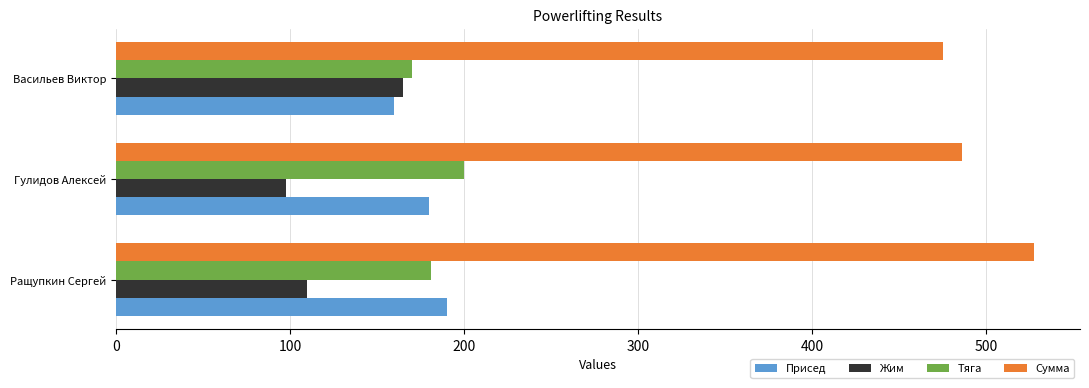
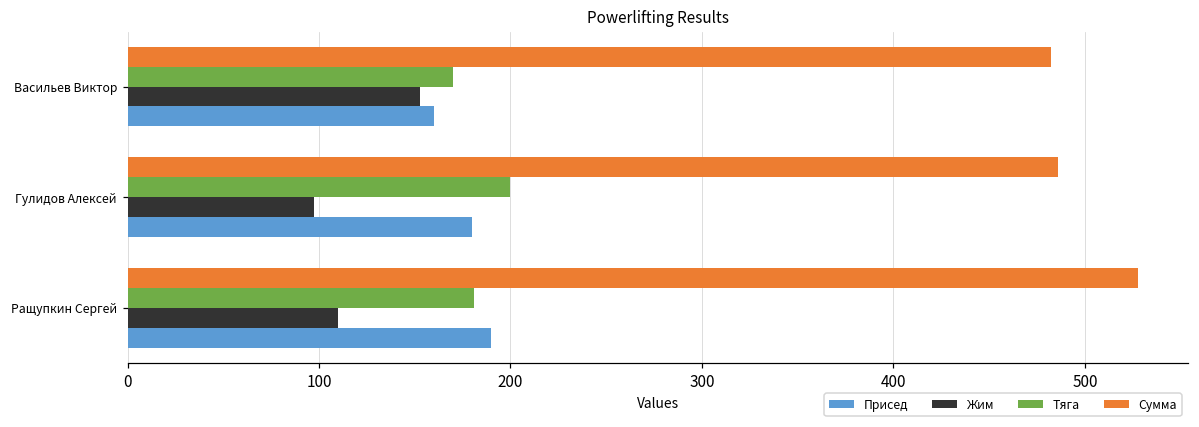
Сумма, Васильев Виктор: 475 -> 483
Жим, Васильев Виктор: 165 -> 153
